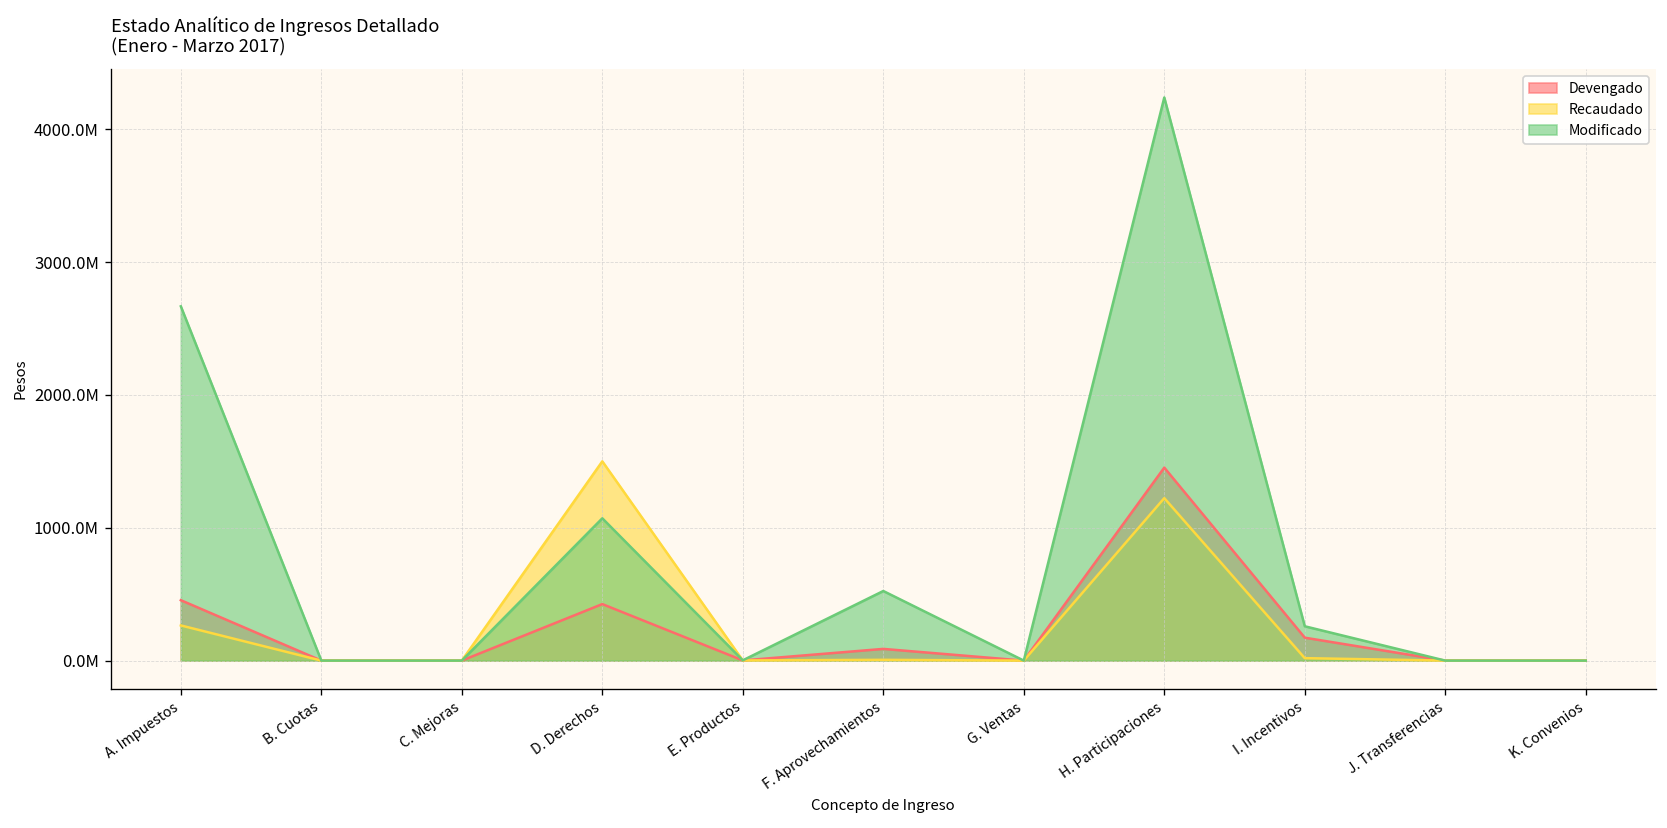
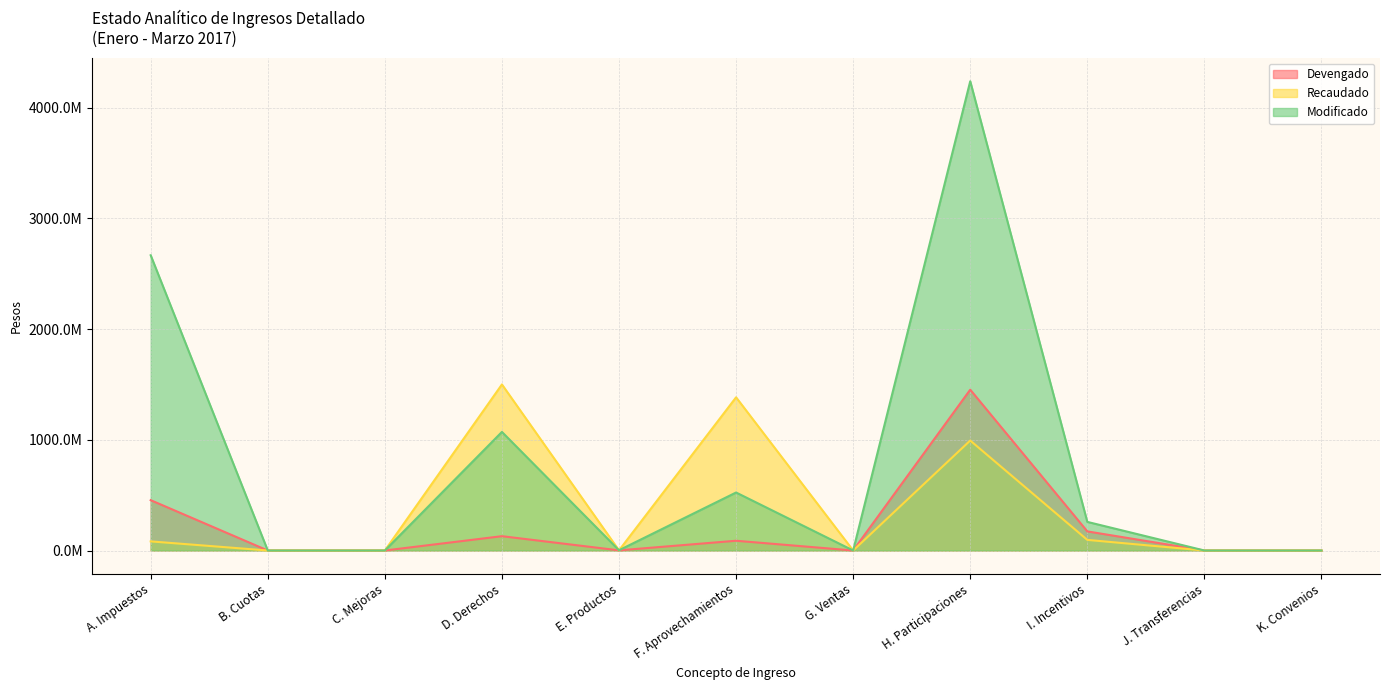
Recaudado, A. Impuestos: 260000000 -> 80000000
Devengado, D. Derechos: 430000000 -> 130000000
Recaudado, F. Aprovechamientos: 10000000 -> 1380000000
Recaudado, H. Participaciones: 1220000000 -> 990000000
Recaudado, I. Incentivos: 20000000 -> 100000000
